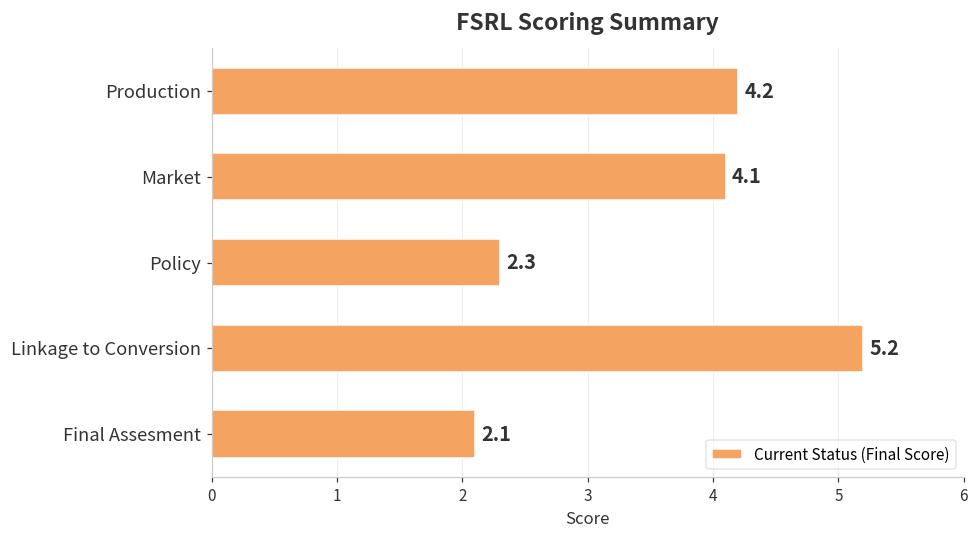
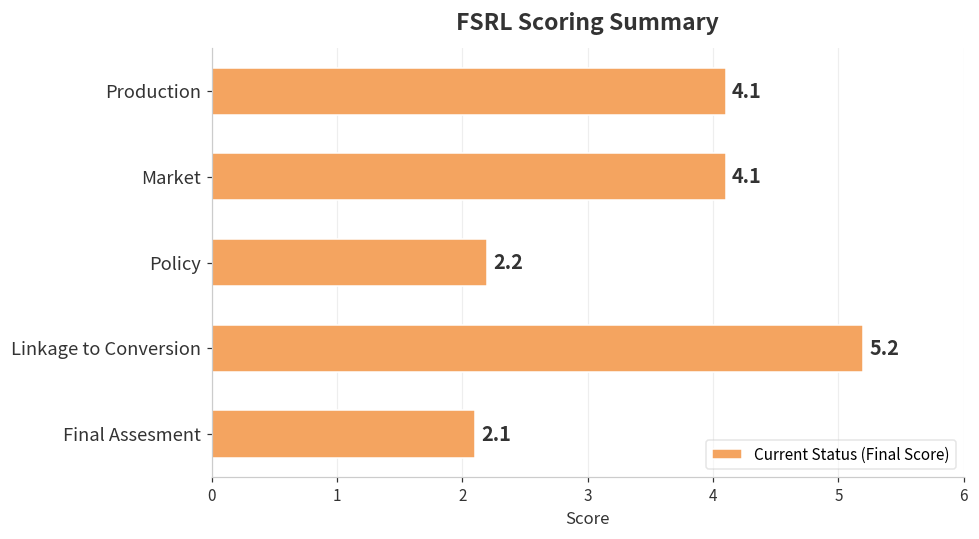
Production: 4.2 -> 4.1
Policy: 2.3 -> 2.2
